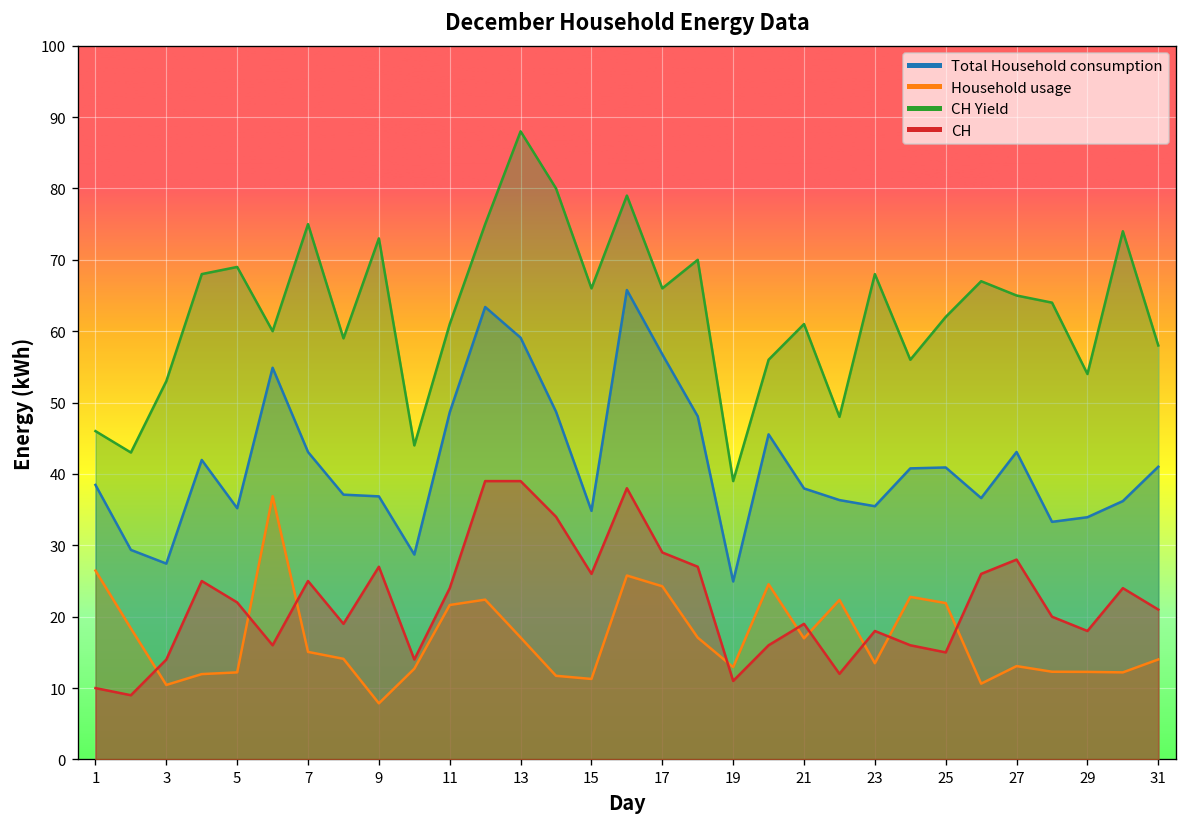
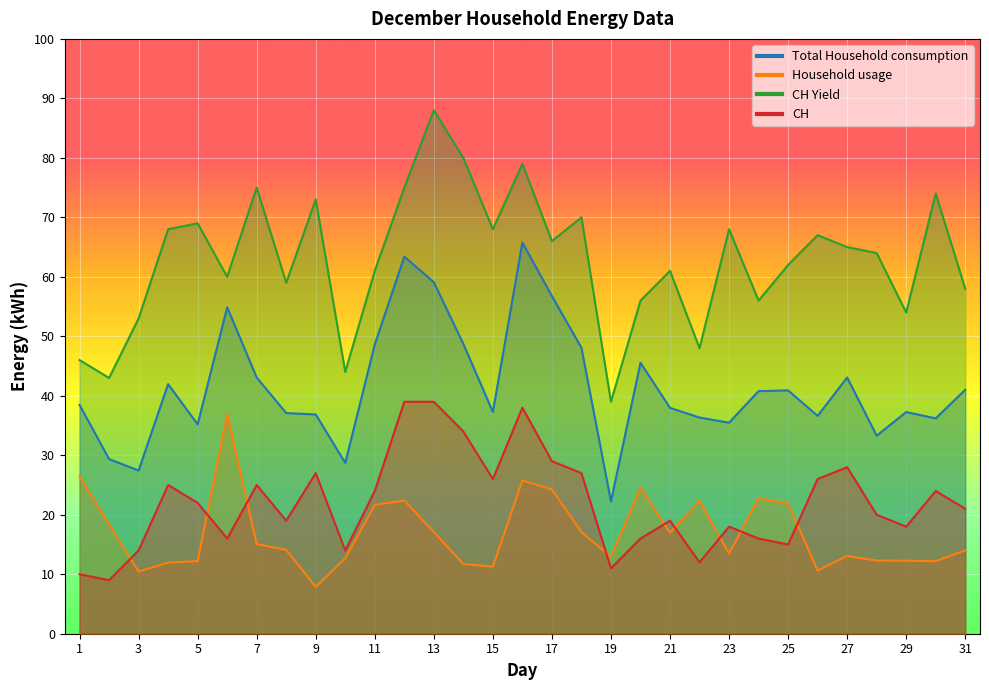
Total Household consumption, 15: 35 -> 37
CH Yield, 15: 66 -> 68
Total Household consumption, 19: 25 -> 22
Total Household consumption, 29: 34 -> 37
